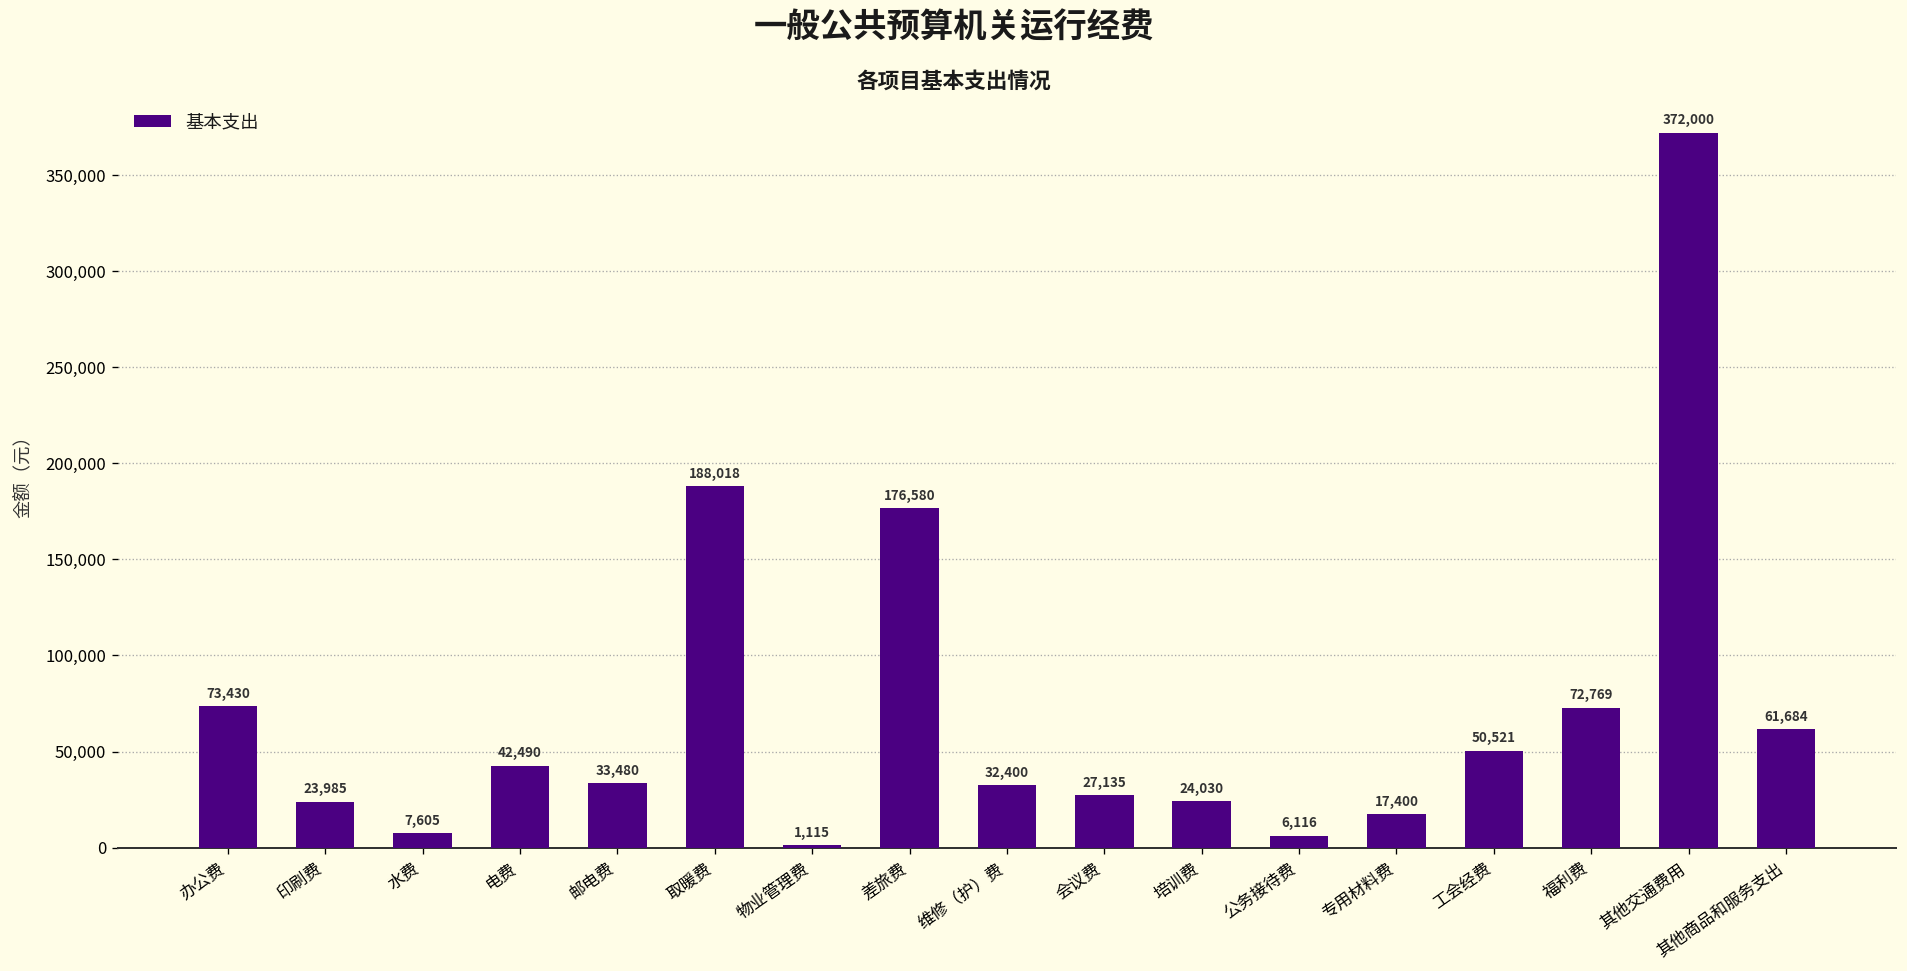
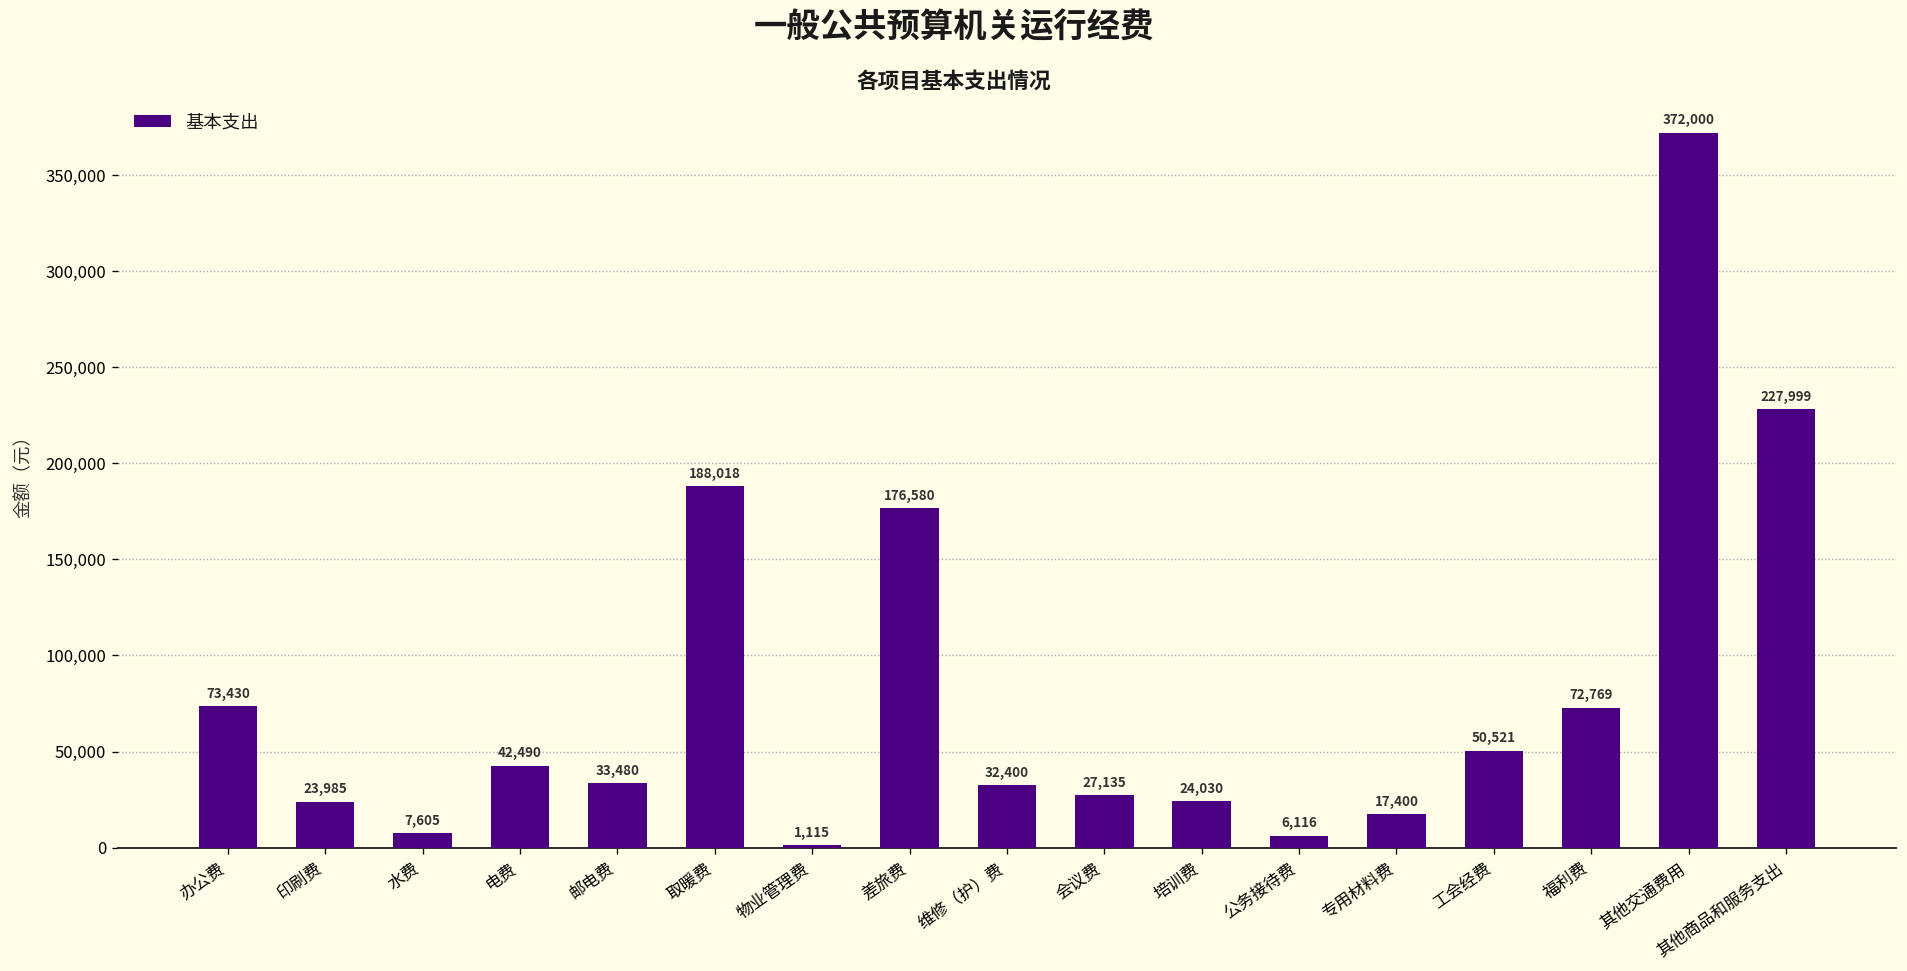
其他商品和服务支出: 61,684 -> 227,999
